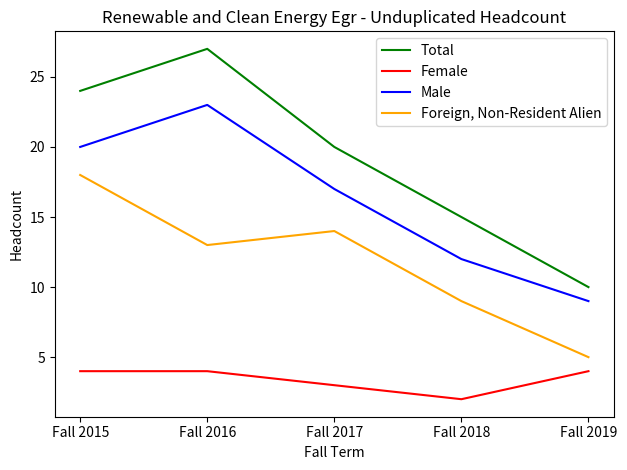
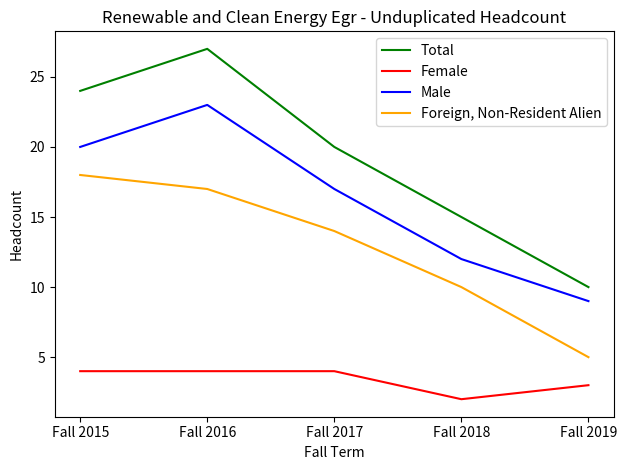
Foreign, Non-Resident Alien, Fall 2016: 13 -> 17
Female, Fall 2017: 3 -> 4
Foreign, Non-Resident Alien, Fall 2018: 9 -> 10
Female, Fall 2019: 4 -> 3
